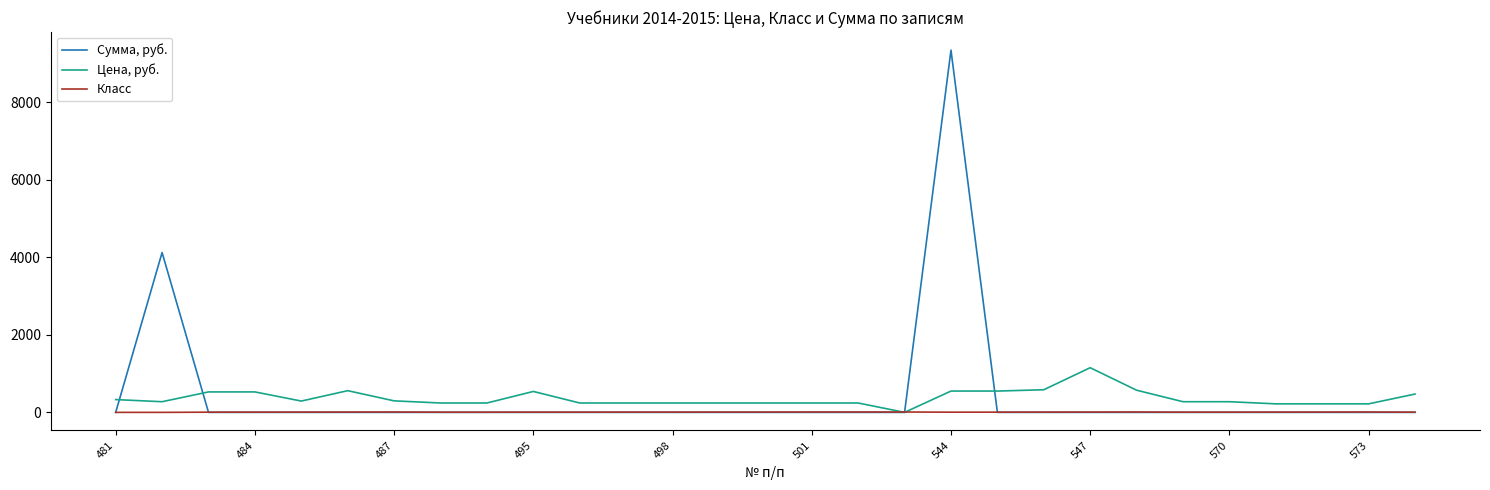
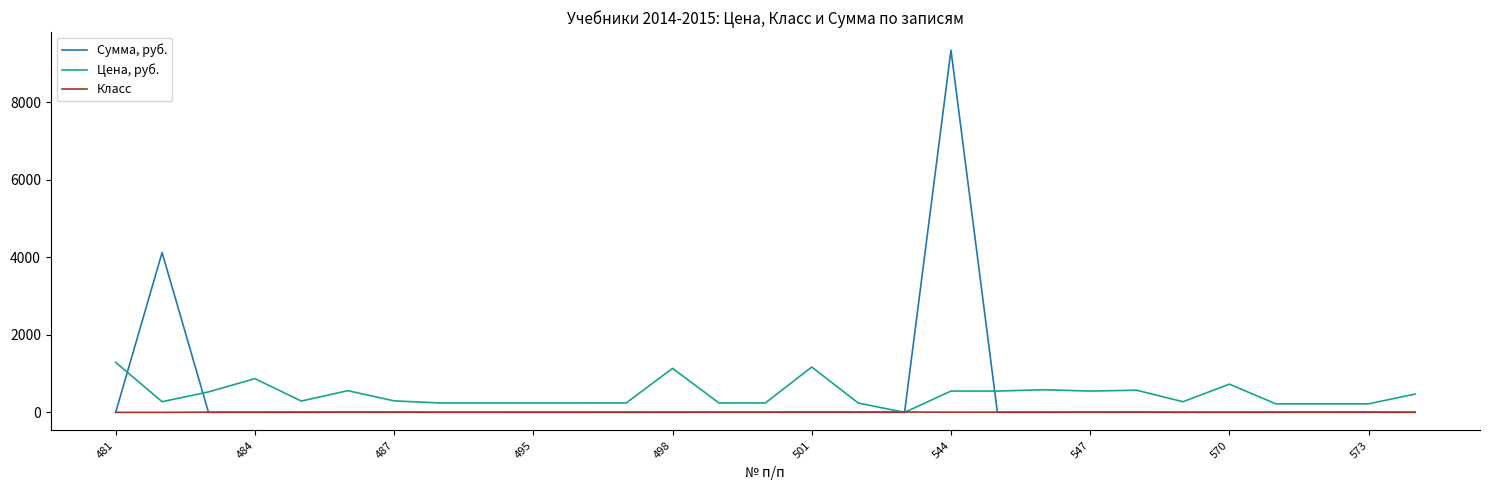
Цена, руб., 481: 300 -> 1300
Цена, руб., 484: 500 -> 900
Цена, руб., 495: 500 -> 200
Цена, руб., 498: 200 -> 1100
Цена, руб., 501: 200 -> 1200
Цена, руб., 547: 1200 -> 600
Цена, руб., 570: 300 -> 700
